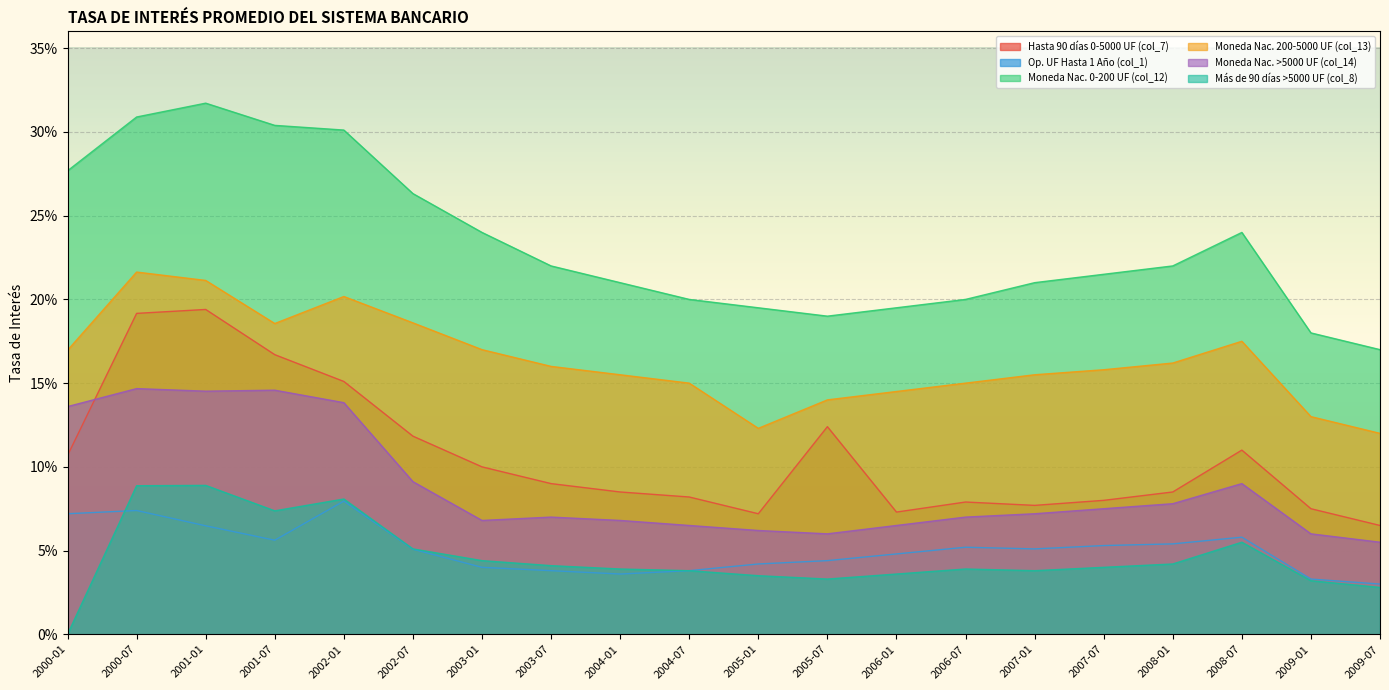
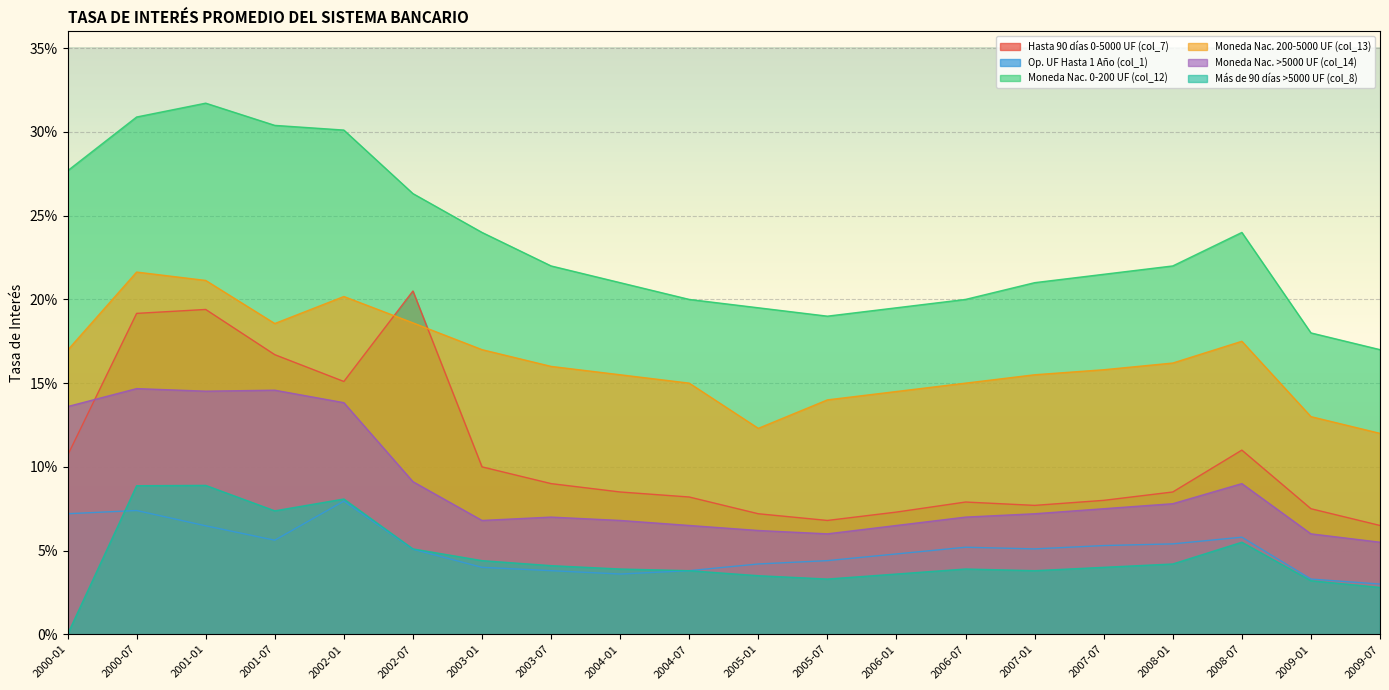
Hasta 90 días 0-5000 UF (col_7), 2002-07: 11.8% -> 20.5%
Hasta 90 días 0-5000 UF (col_7), 2005-07: 12.4% -> 6.8%
